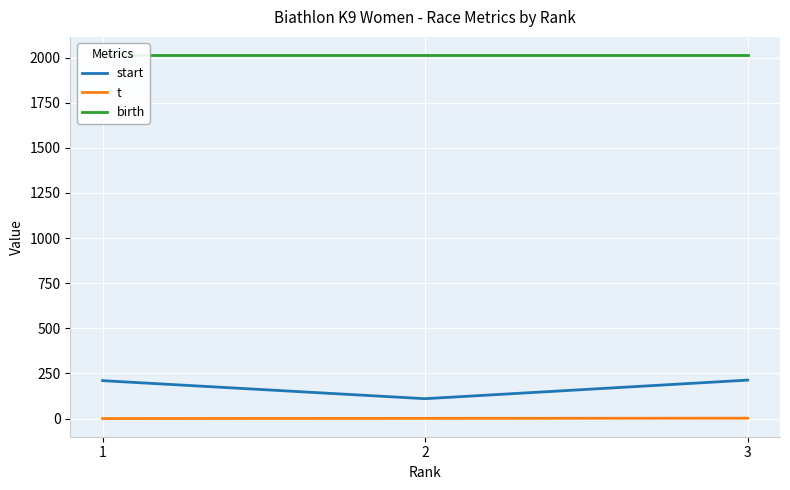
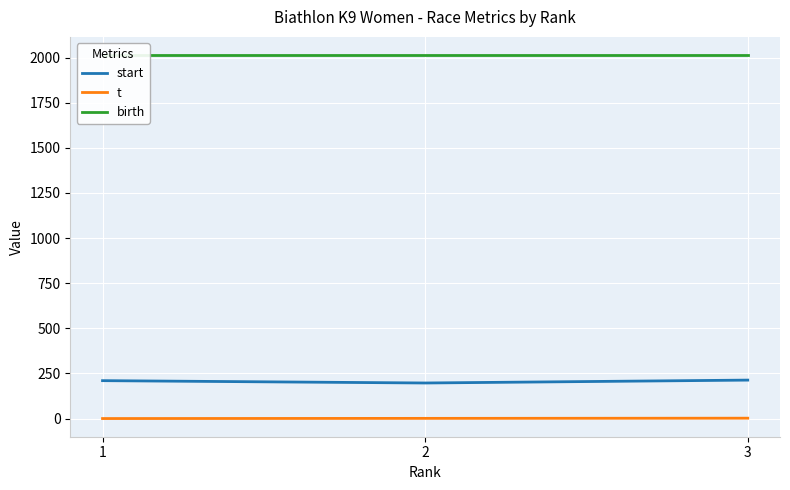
start, 2: 110 -> 200
